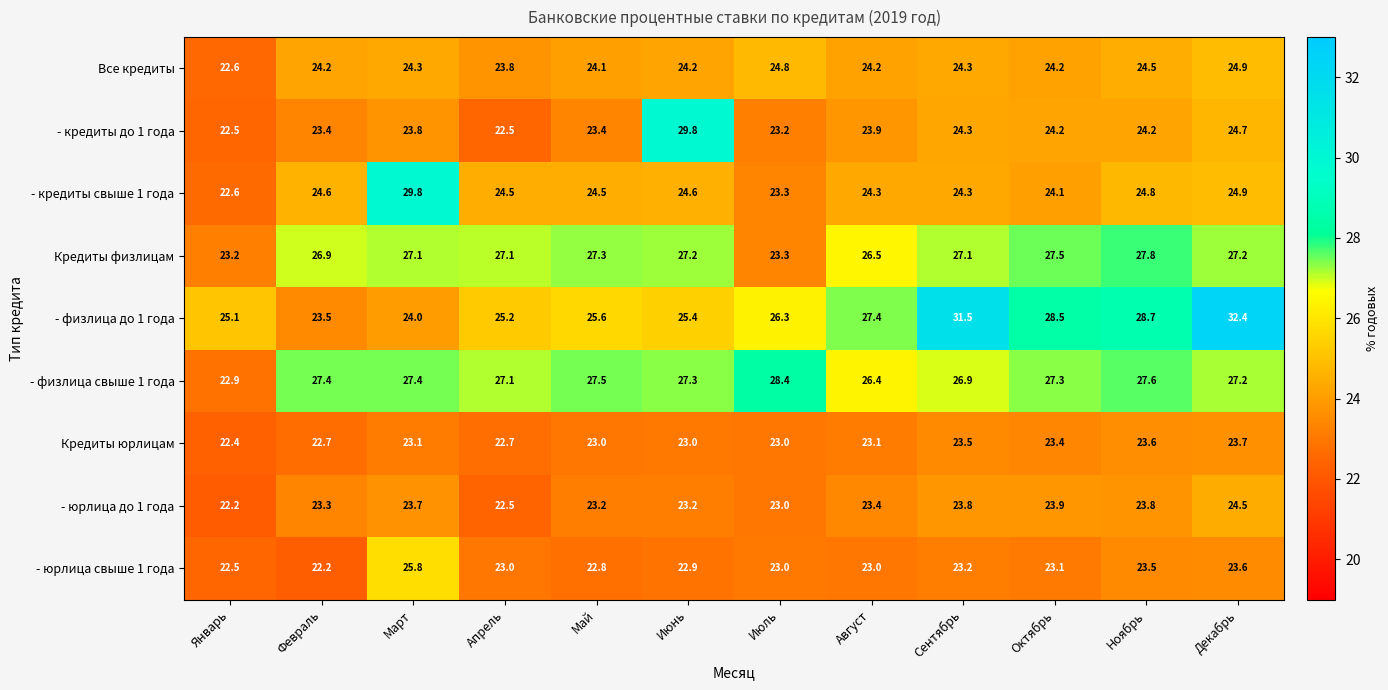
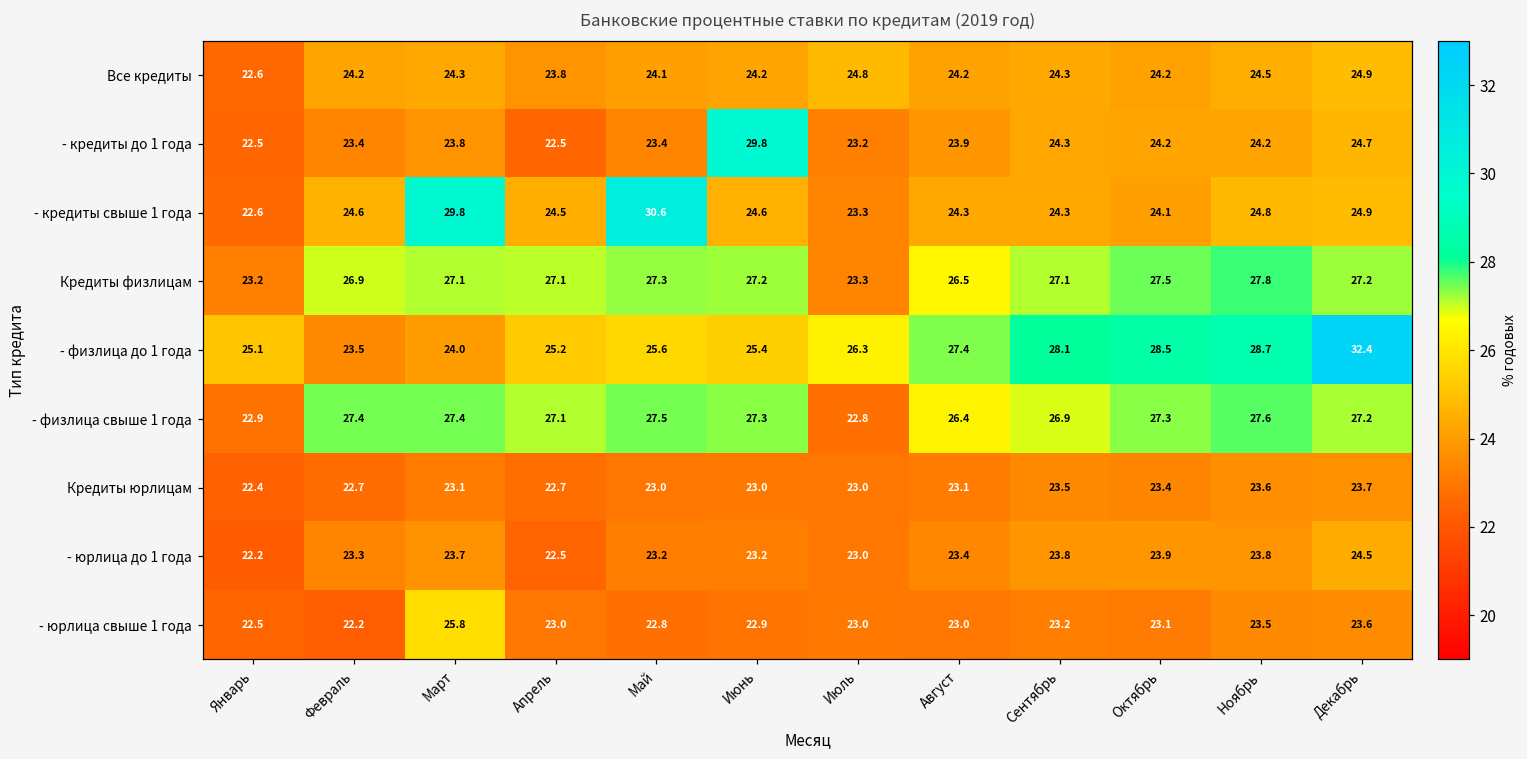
- кредиты свыше 1 года, Май: 24.5 -> 30.6
- физлица до 1 года, Сентябрь: 31.5 -> 28.1
- физлица свыше 1 года, Июль: 28.4 -> 22.8
